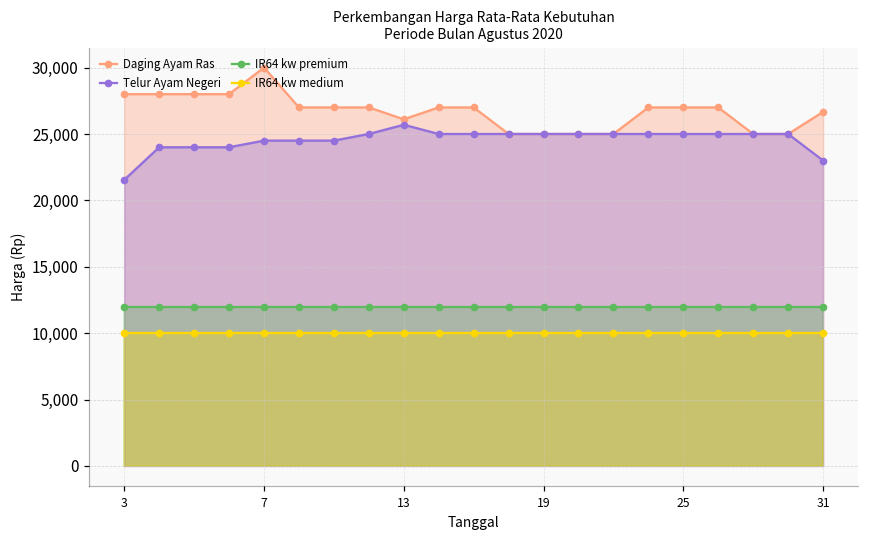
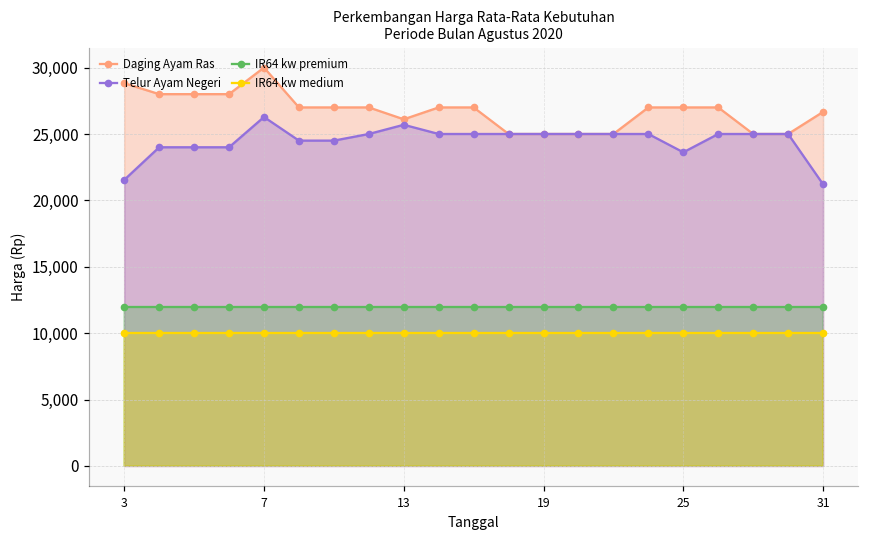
Daging Ayam Ras, 3: 28,000 -> 28,800
Telur Ayam Negeri, 7: 24,500 -> 26,300
Telur Ayam Negeri, 25: 25,000 -> 23,600
Telur Ayam Negeri, 31: 23,000 -> 21,200
